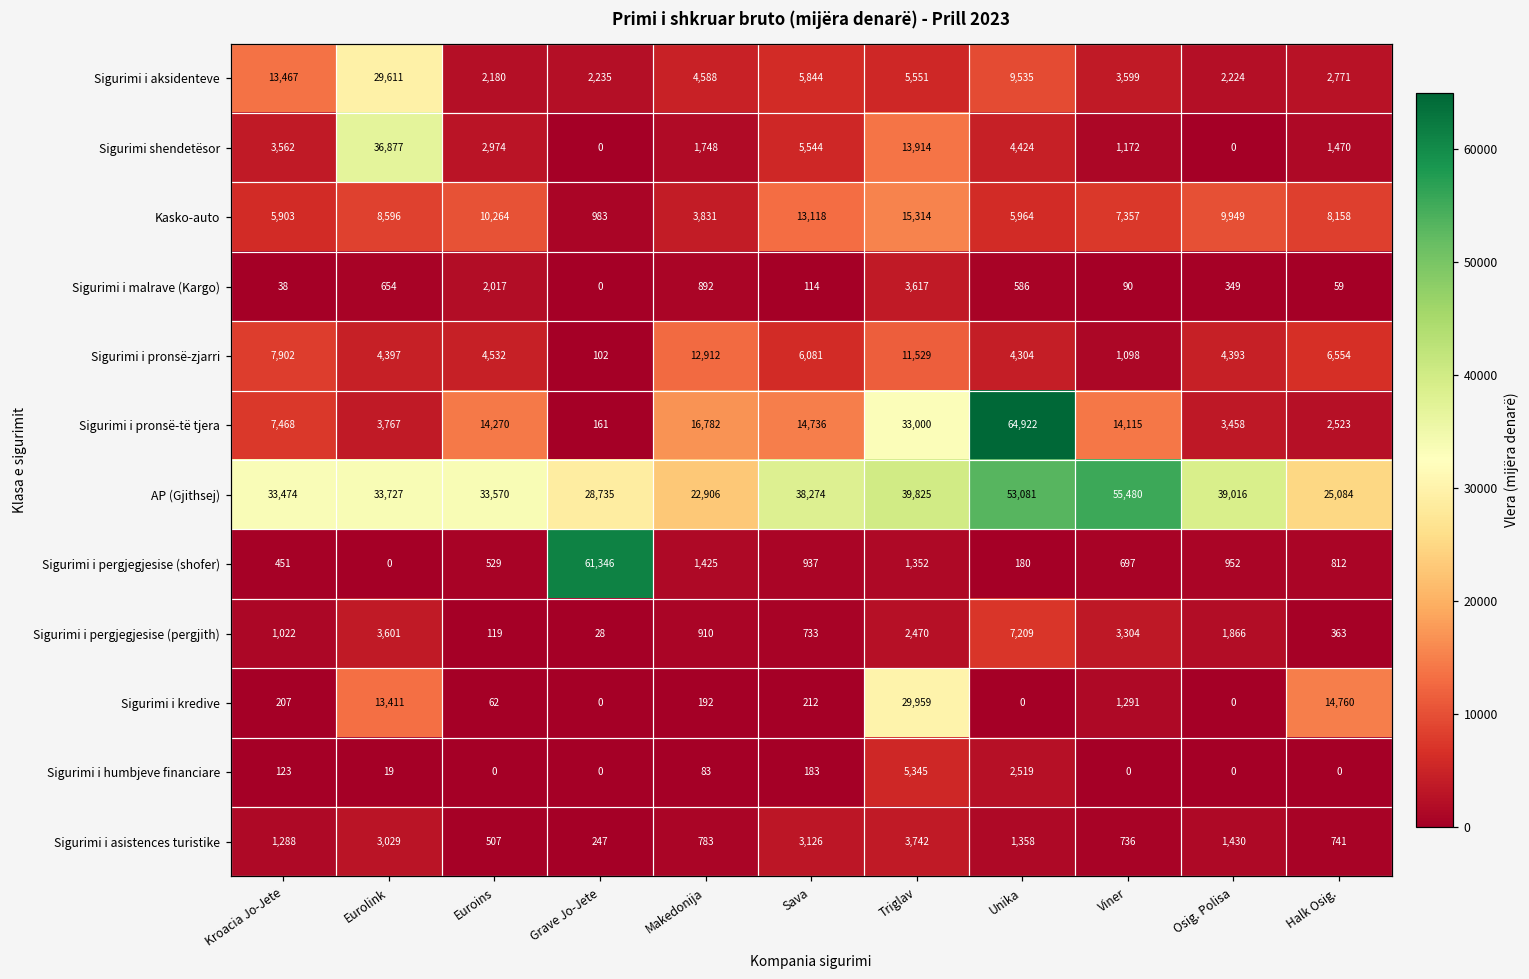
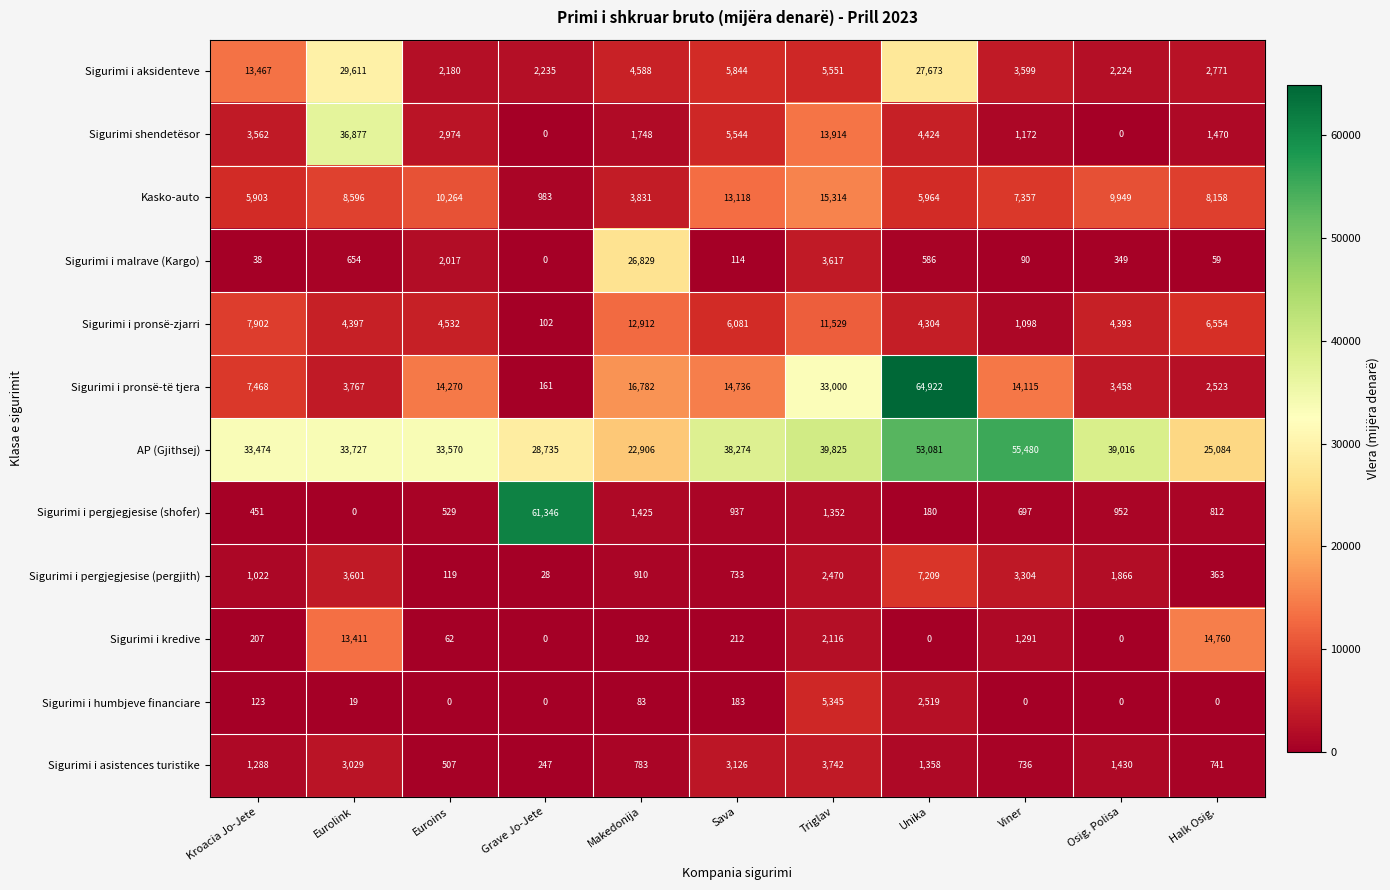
Sigurimi i aksidenteve, Unika: 9,535 -> 27,673
Sigurimi i malrave (Kargo), Makedonija: 892 -> 26,829
Sigurimi i kredive, Triglav: 29,959 -> 2,116
